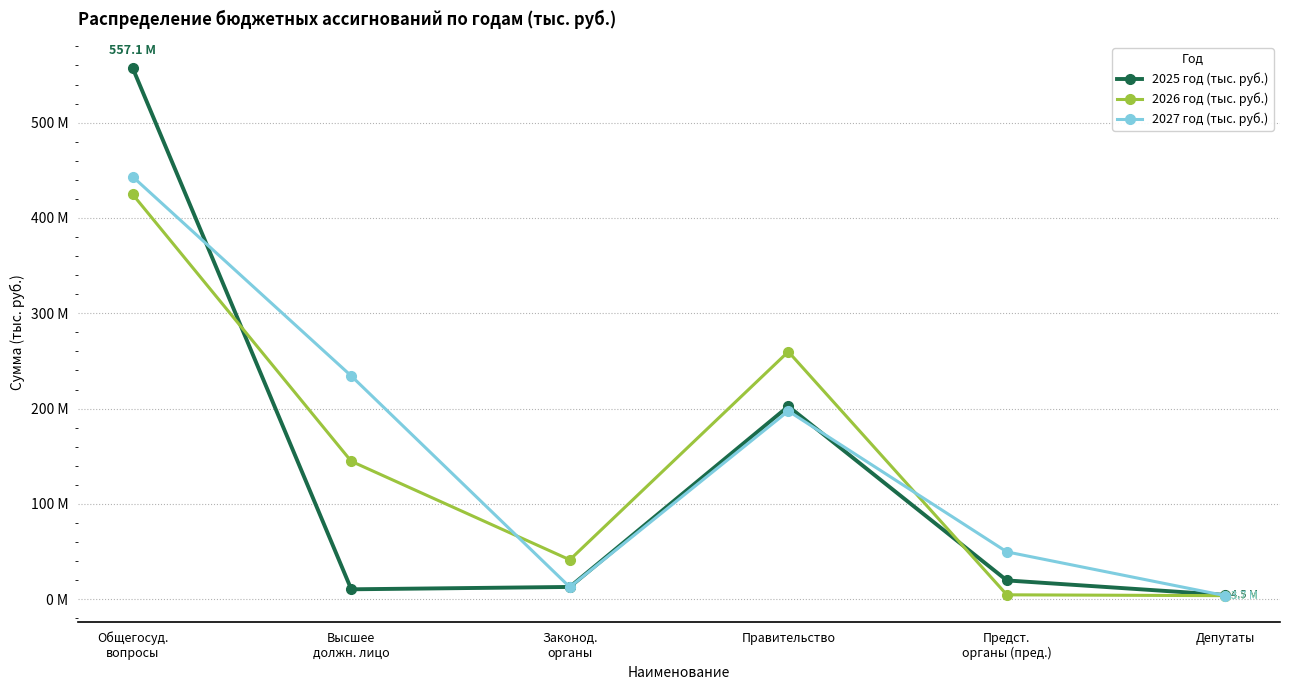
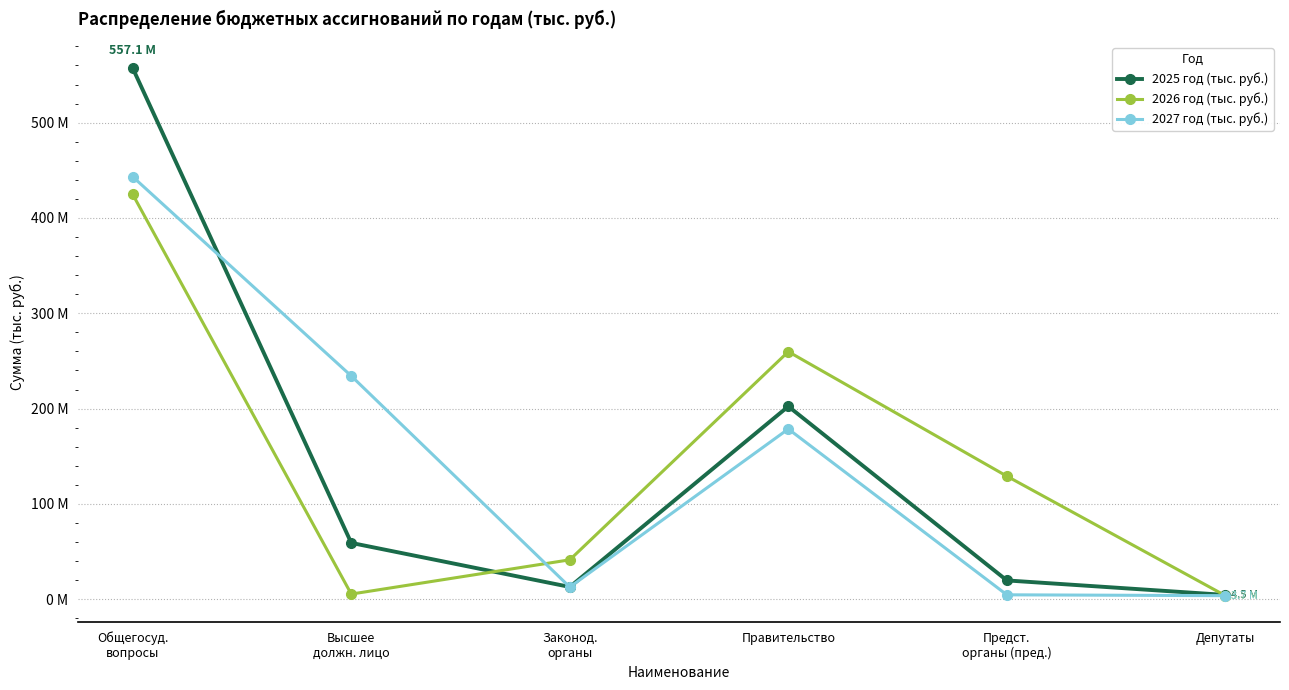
2025 год (тыс. руб.), Высшее должн. лицо: 10 М -> 60 М
2026 год (тыс. руб.), Высшее должн. лицо: 140 М -> 10 М
2027 год (тыс. руб.), Правительство: 200 М -> 180 М
2026 год (тыс. руб.), Предст. органы (пред.): 0 М -> 130 М
2027 год (тыс. руб.), Предст. органы (пред.): 50 М -> 0 М
